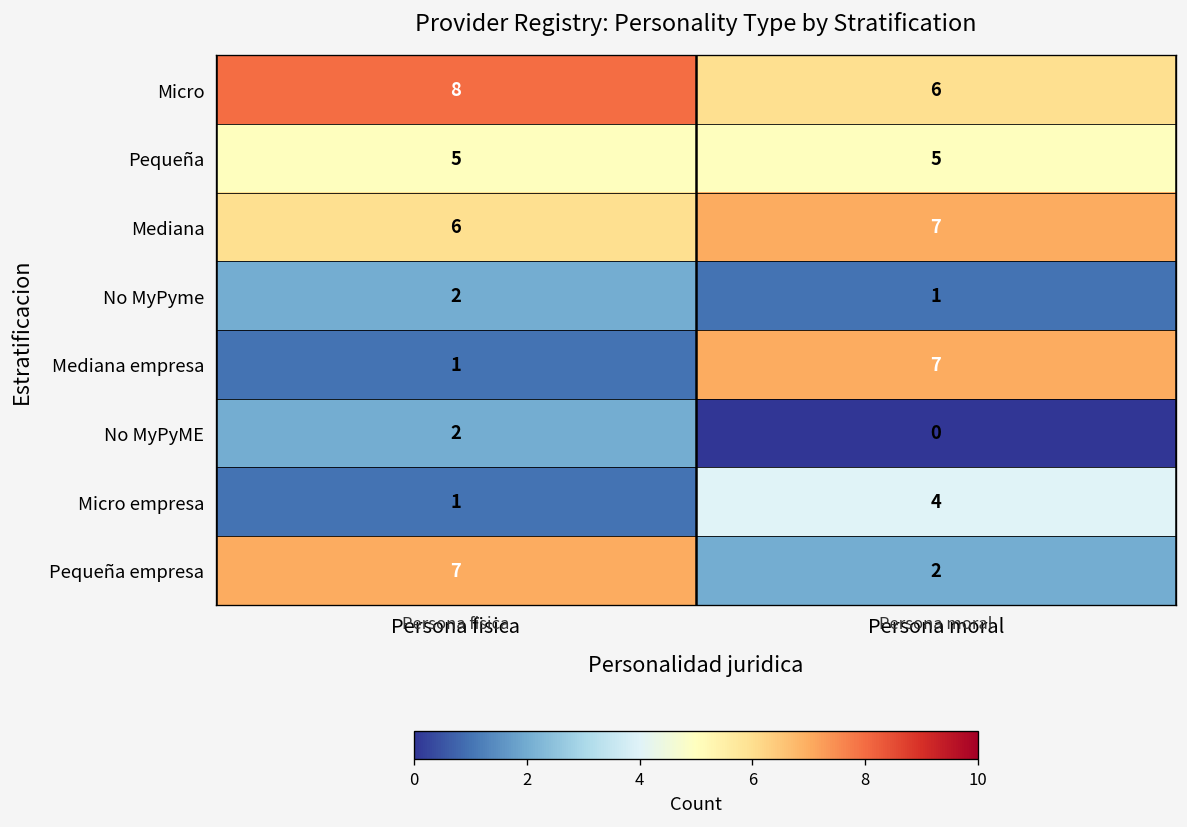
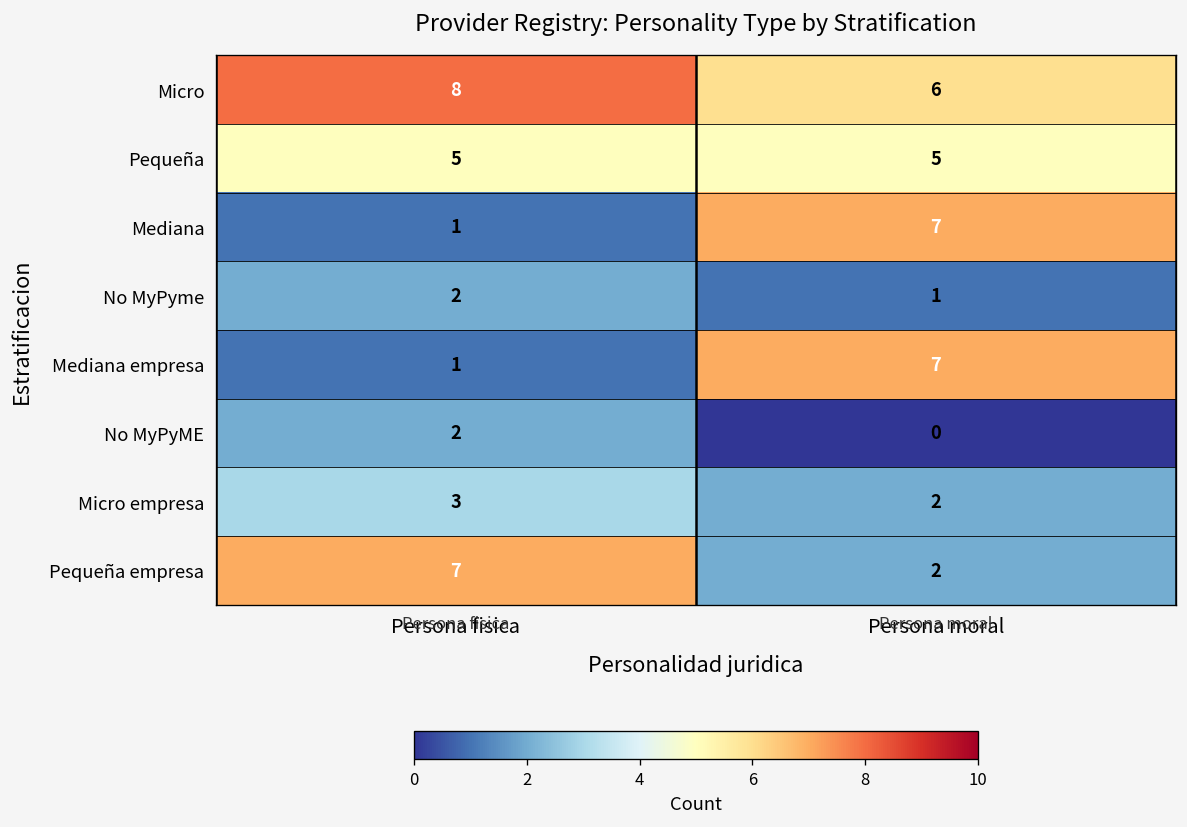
Mediana, Persona fisica: 6 -> 1
Micro empresa, Persona fisica: 1 -> 3
Micro empresa, Persona moral: 4 -> 2
